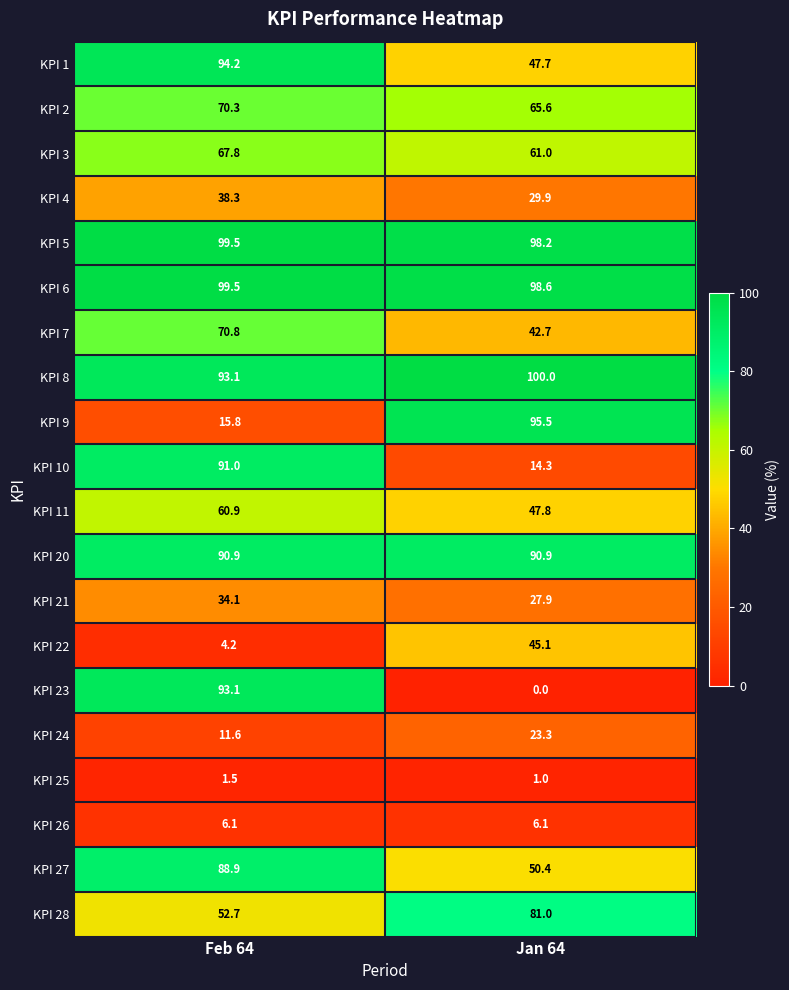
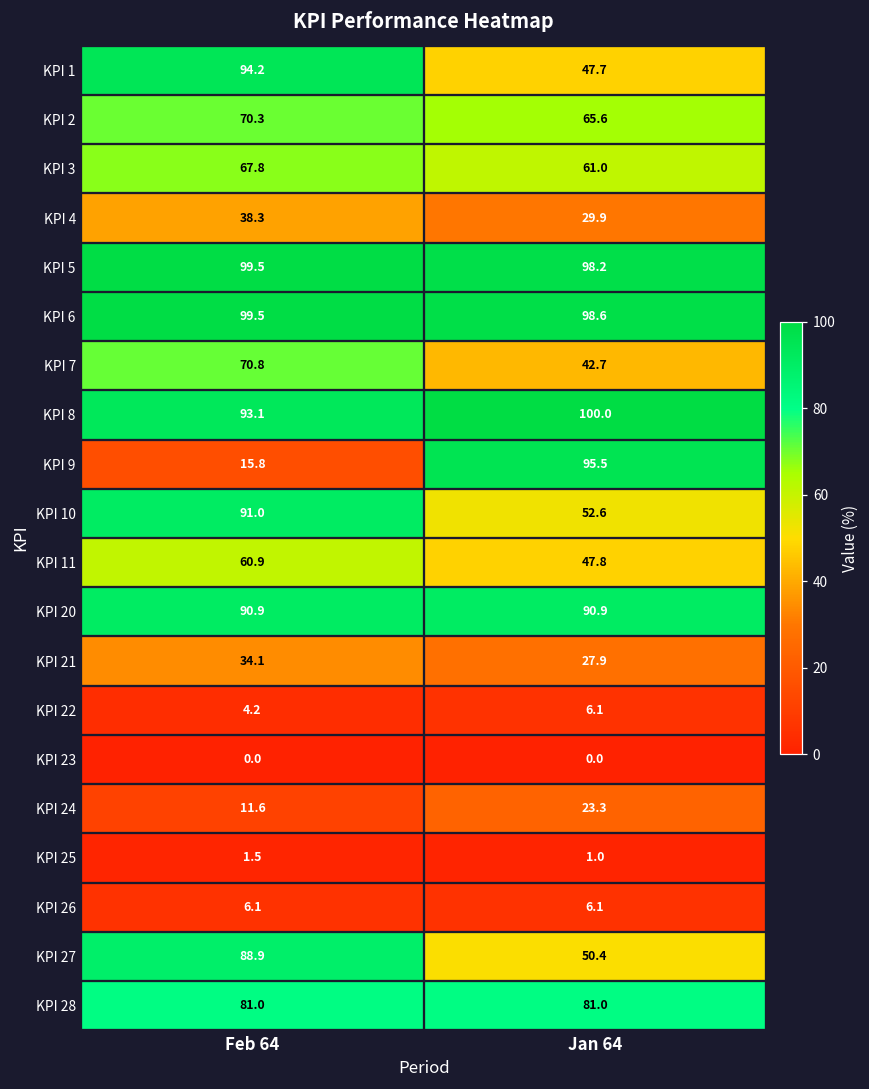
KPI 10, Jan 64: 14.3 -> 52.6
KPI 22, Jan 64: 45.1 -> 6.1
KPI 23, Feb 64: 93.1 -> 0.0
KPI 28, Feb 64: 52.7 -> 81.0
